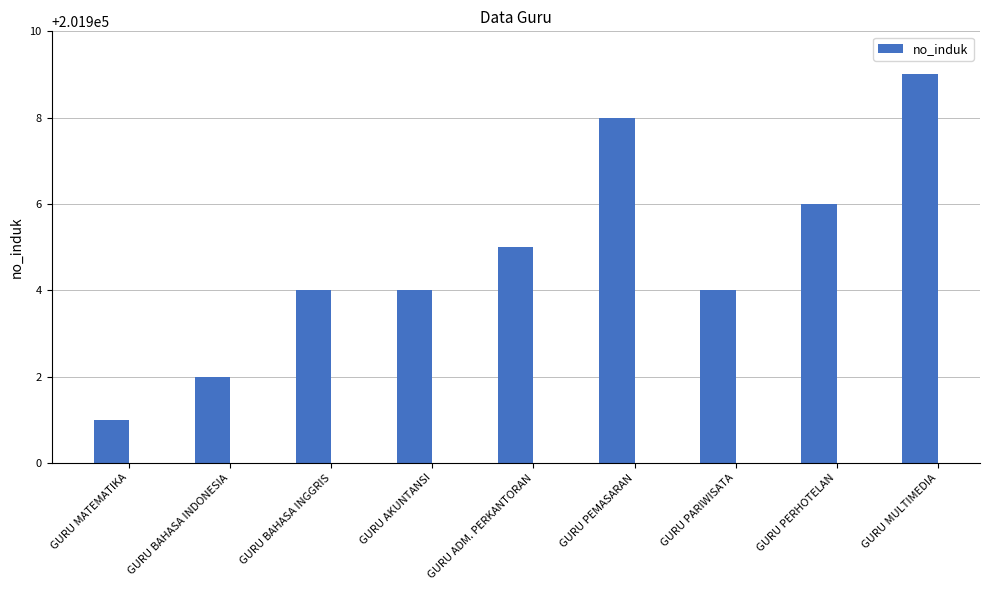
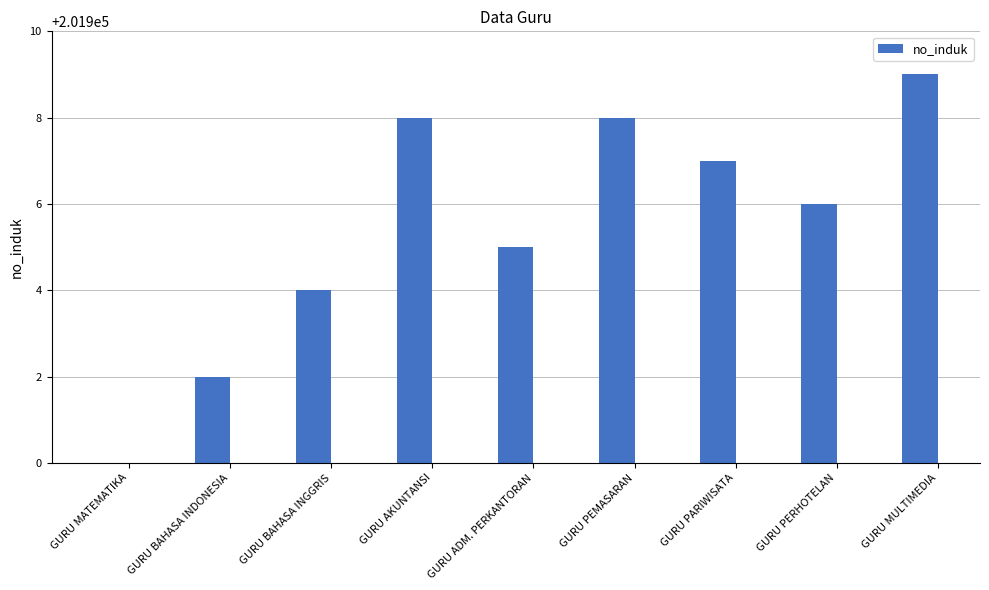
GURU MATEMATIKA: 201901 -> 201900
GURU AKUNTANSI: 201904 -> 201908
GURU PARIWISATA: 201904 -> 201907
